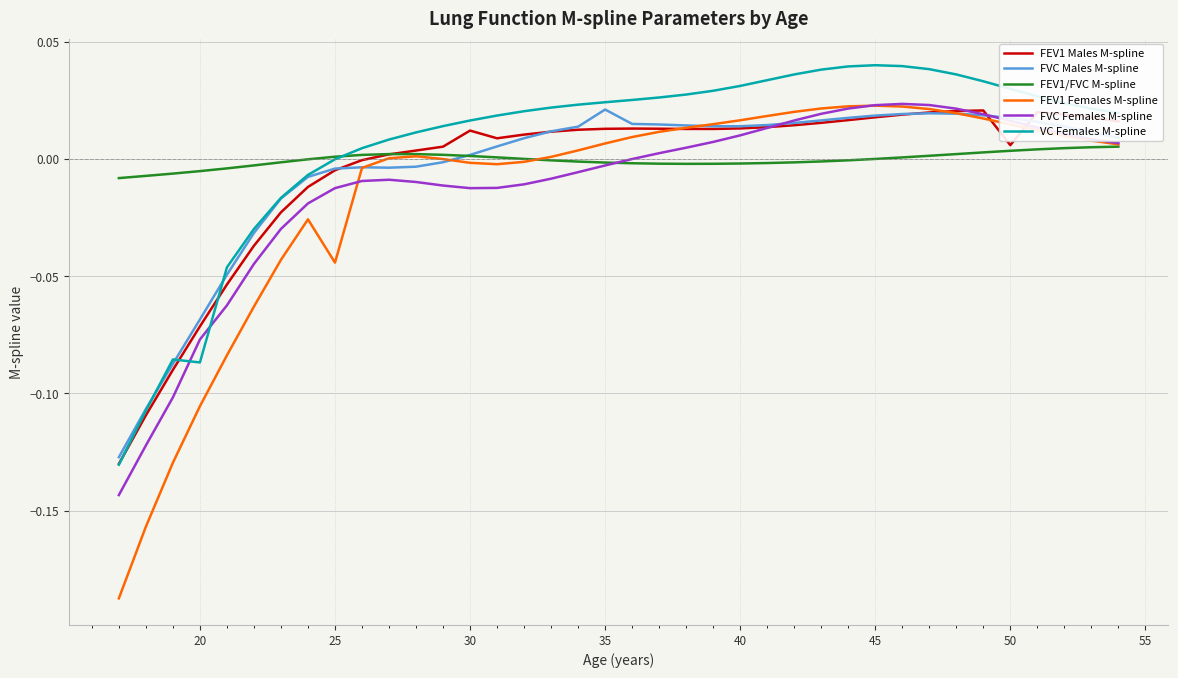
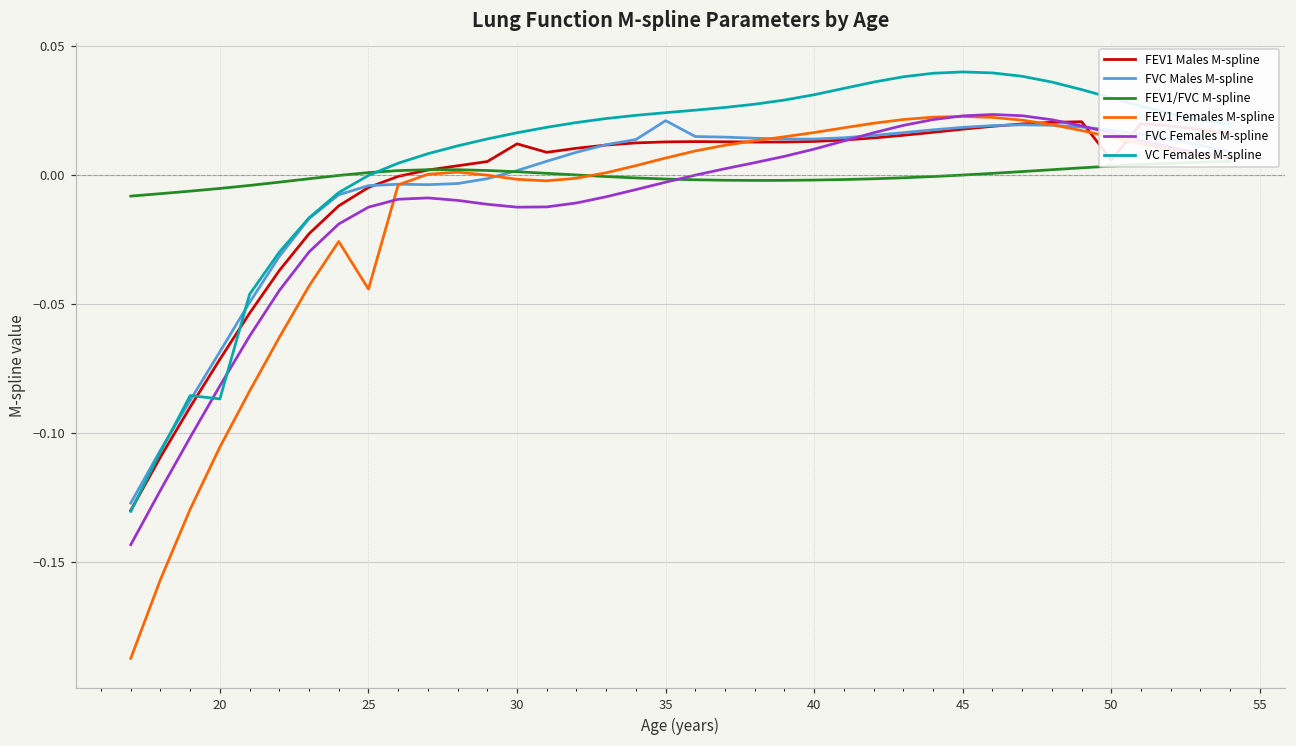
FVC Females M-spline, 20: -0.077 -> -0.082
